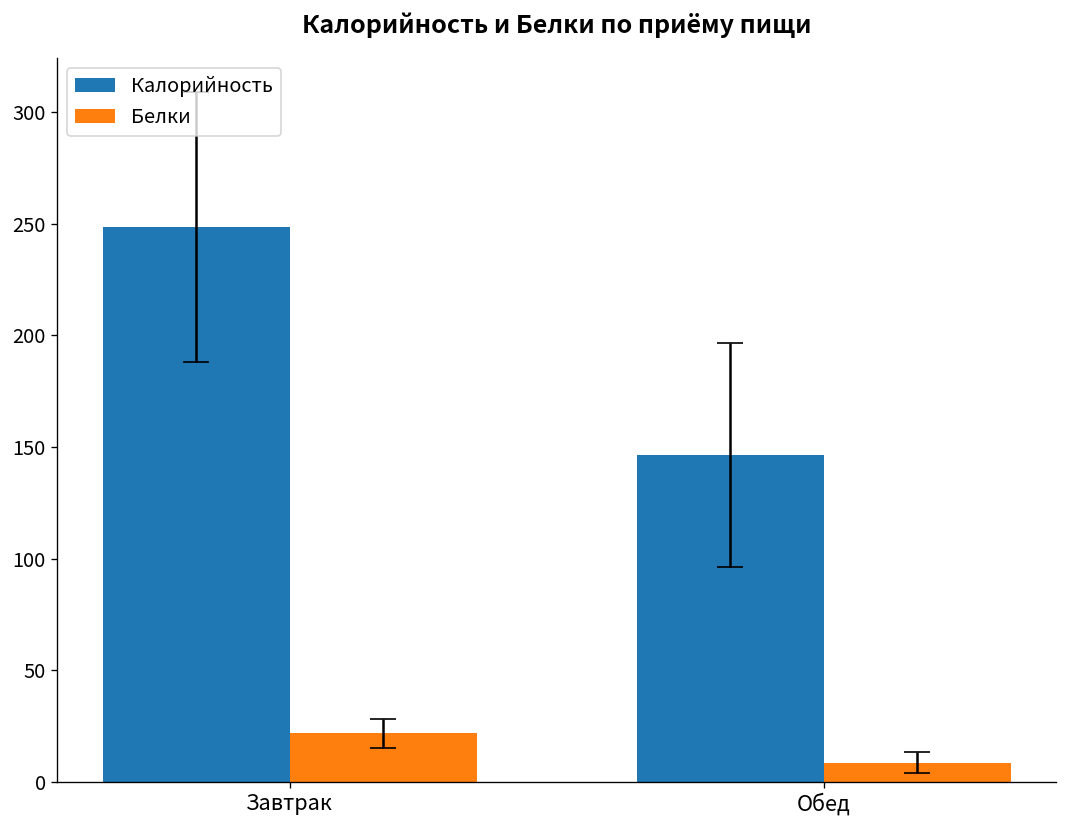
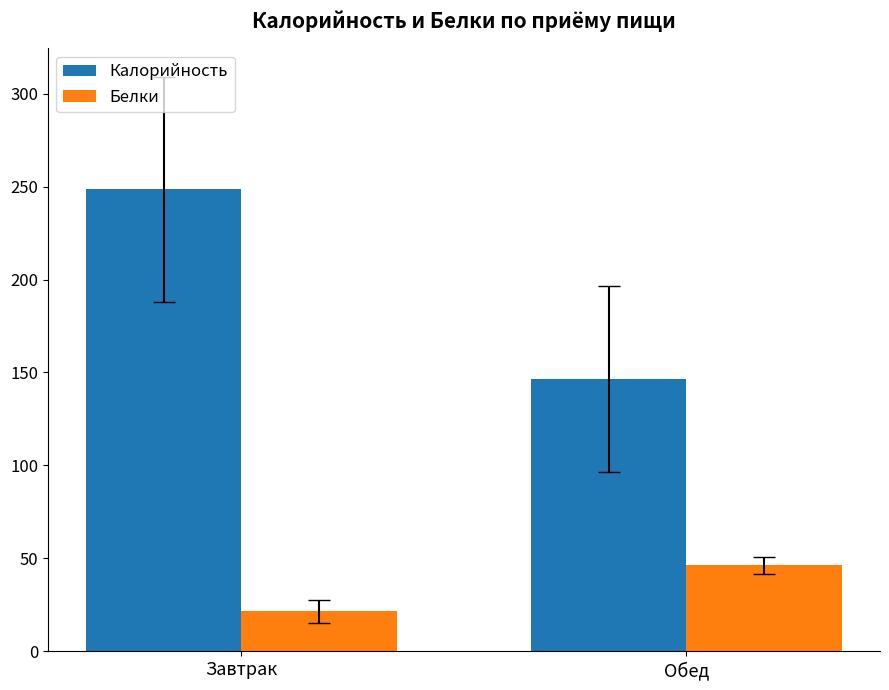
Белки, Обед: 9 -> 46
